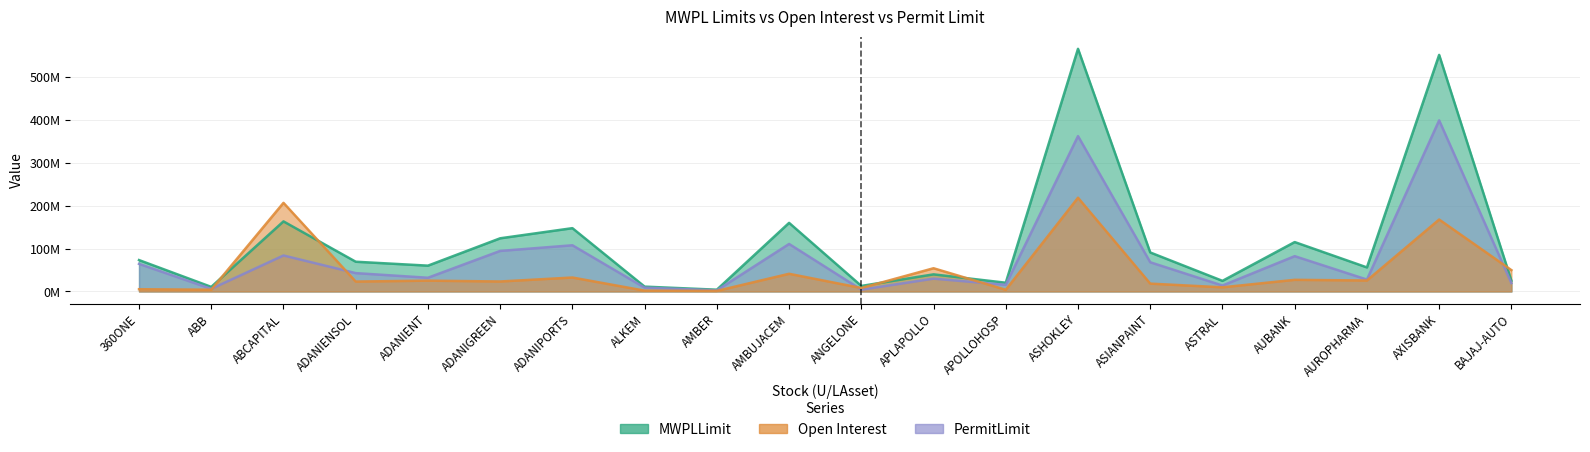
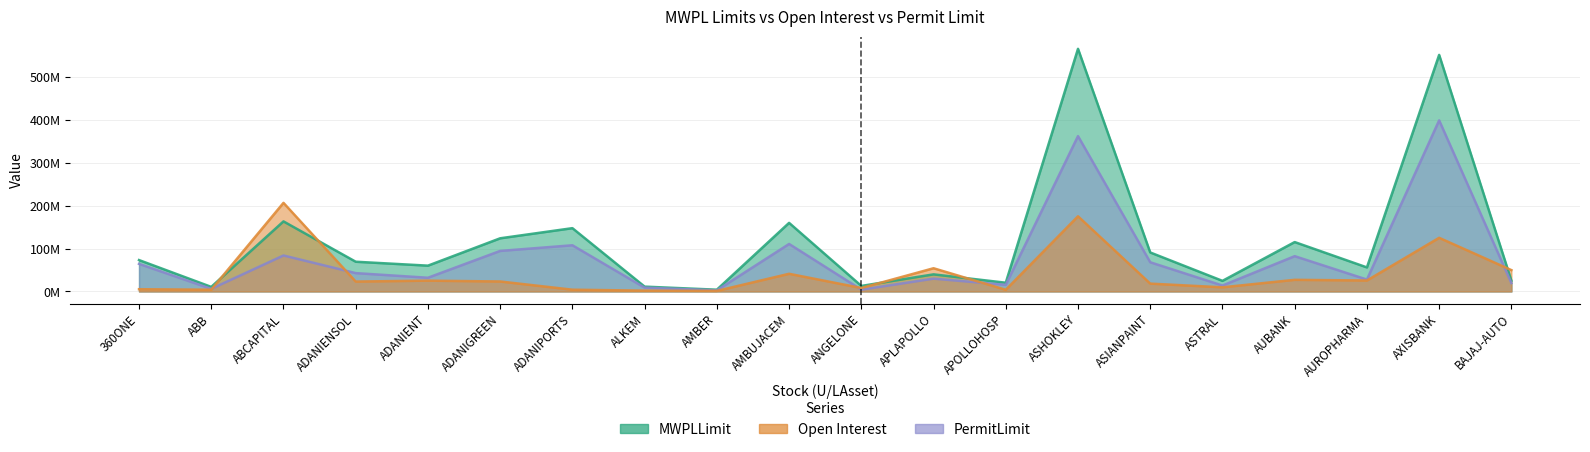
Open Interest, ADANIPORTS: 30000000 -> 0
Open Interest, ASHOKLEY: 220000000 -> 180000000
Open Interest, AXISBANK: 170000000 -> 120000000
